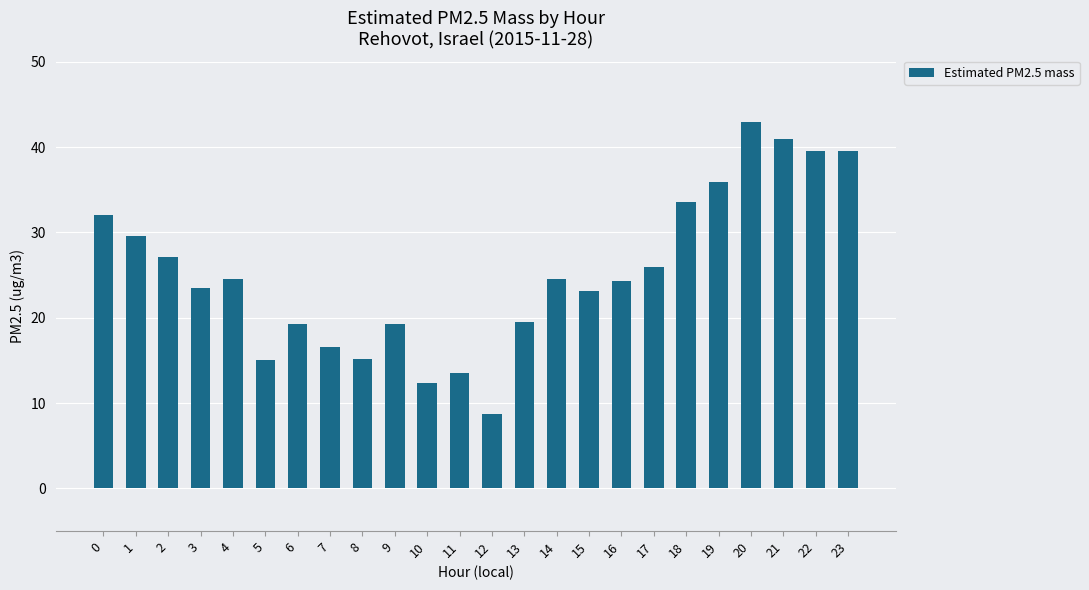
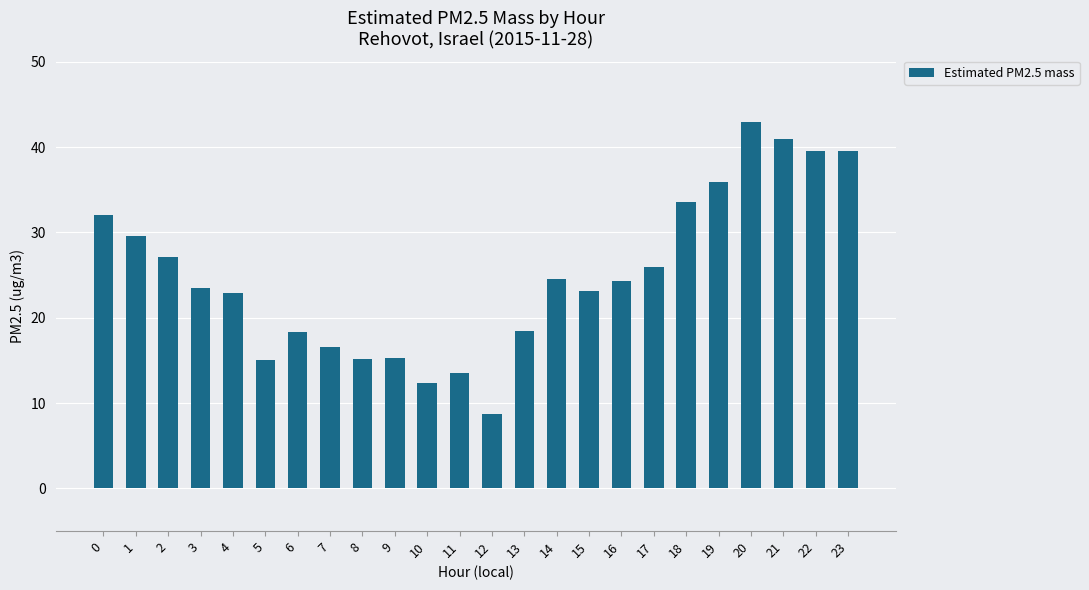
4: 25 -> 23
6: 19 -> 18
9: 19 -> 15
13: 20 -> 19
